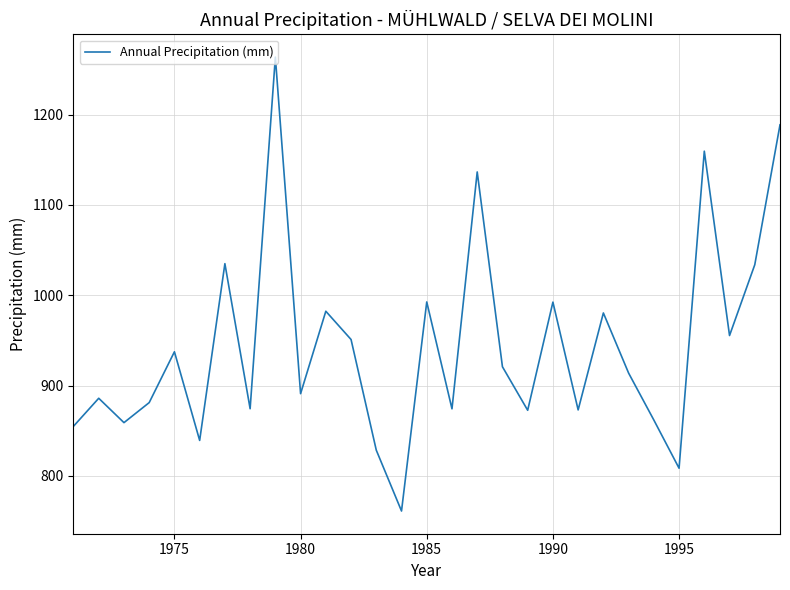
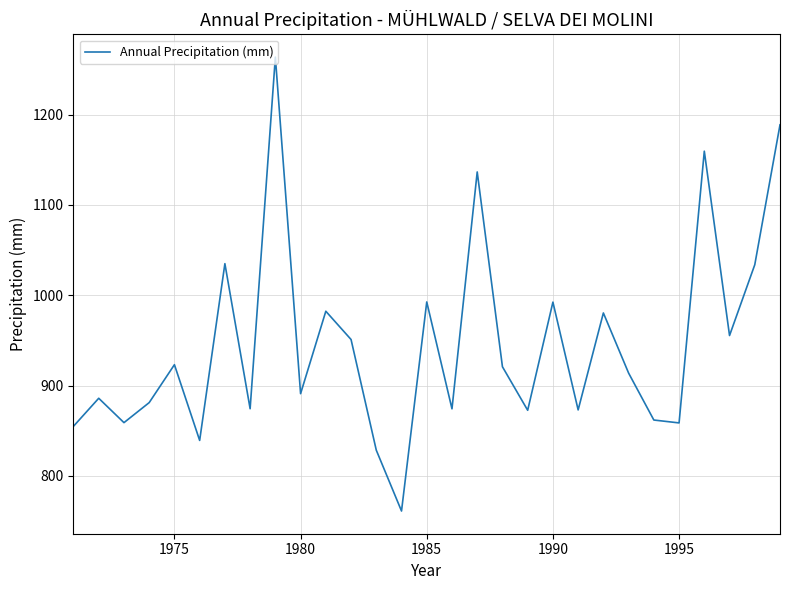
1975: 940 -> 920
1995: 810 -> 860
